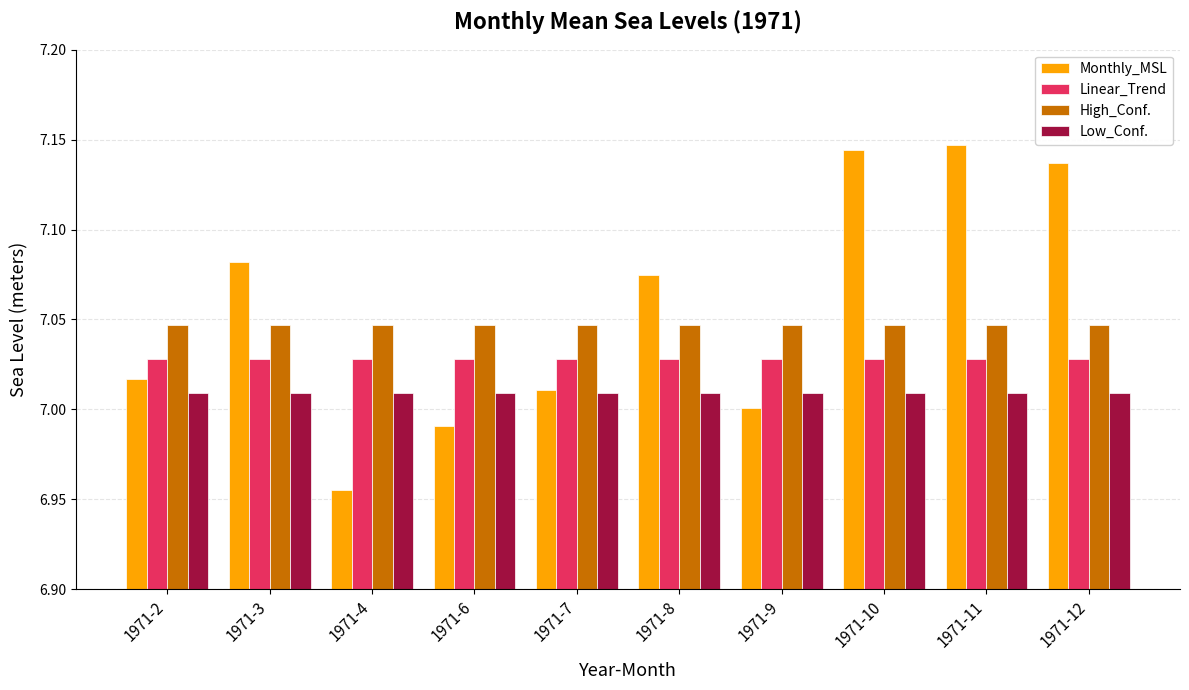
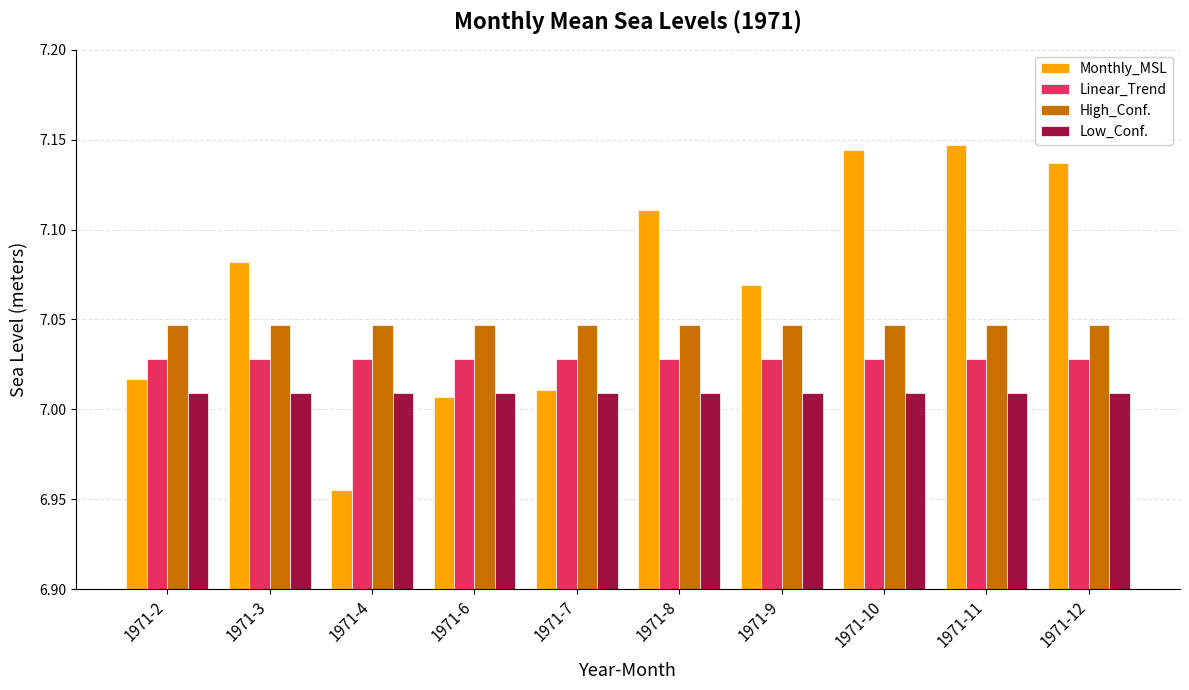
Monthly_MSL, 1971-6: 6.991 -> 7.007
Monthly_MSL, 1971-8: 7.075 -> 7.111
Monthly_MSL, 1971-9: 7.001 -> 7.069
